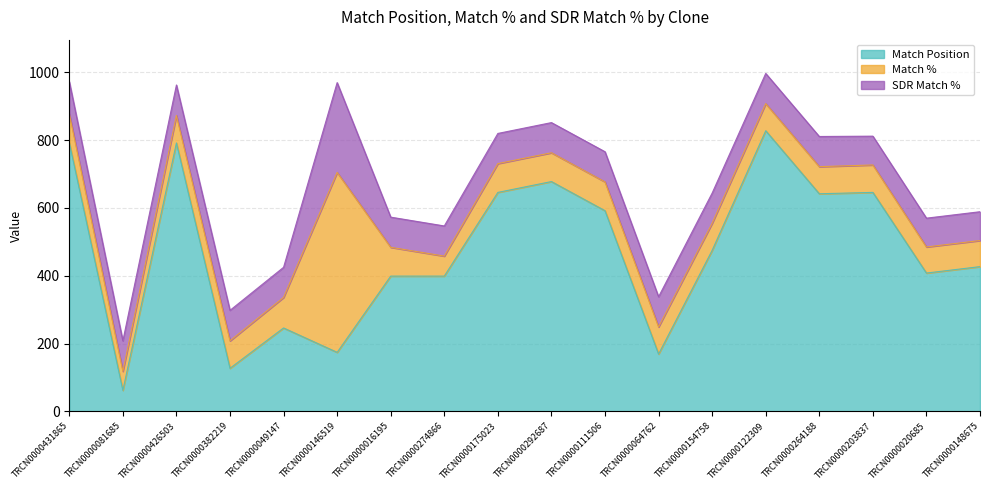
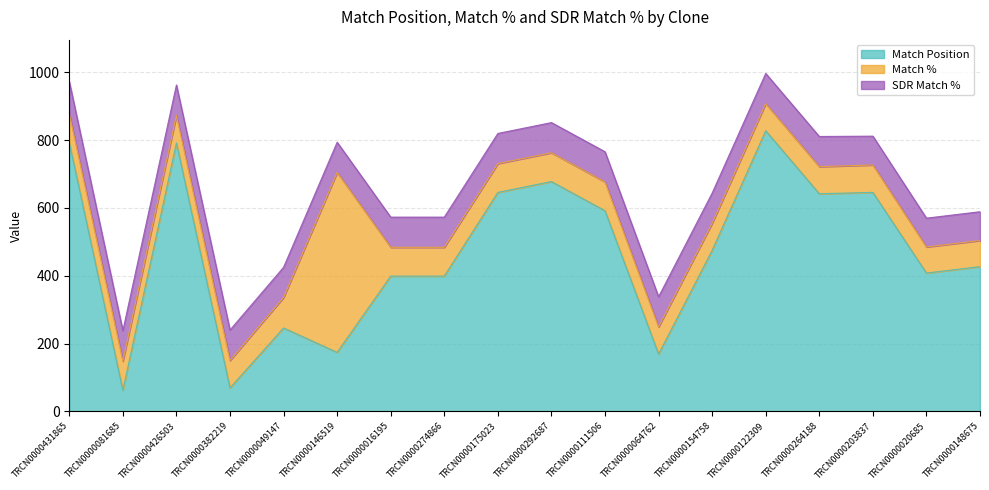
Match %, TRCN0000081685: 60 -> 90
Match Position, TRCN0000382219: 130 -> 70
SDR Match %, TRCN0000146519: 270 -> 90
Match %, TRCN0000274866: 60 -> 90
